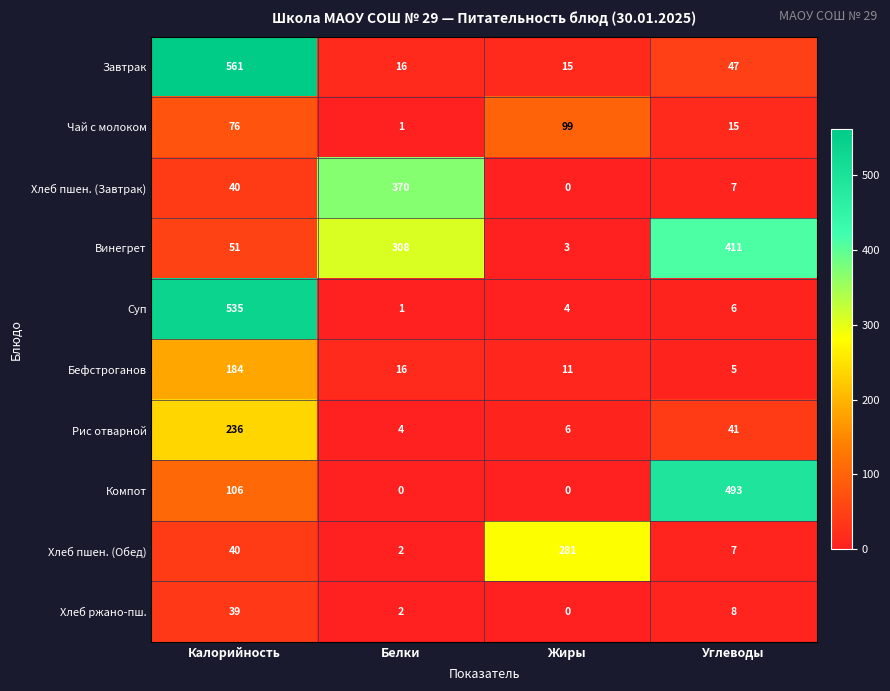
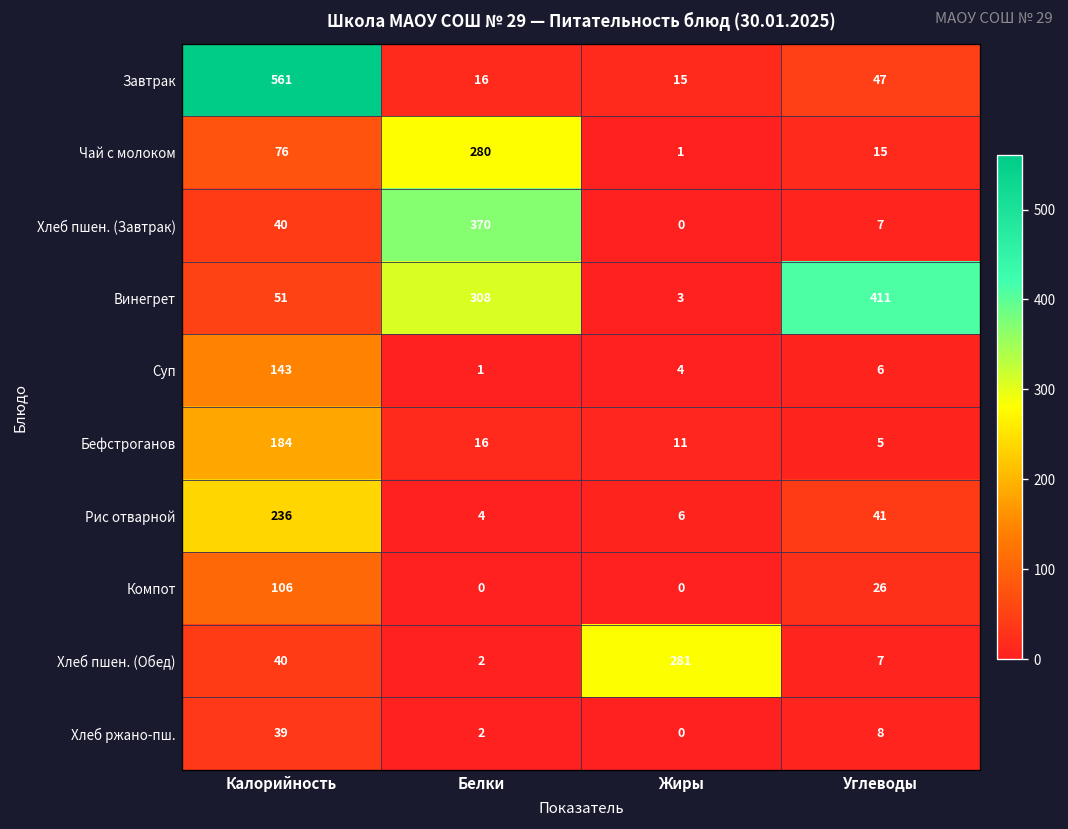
Чай с молоком, Белки: 1 -> 280
Чай с молоком, Жиры: 99 -> 1
Суп, Калорийность: 535 -> 143
Компот, Углеводы: 493 -> 26
